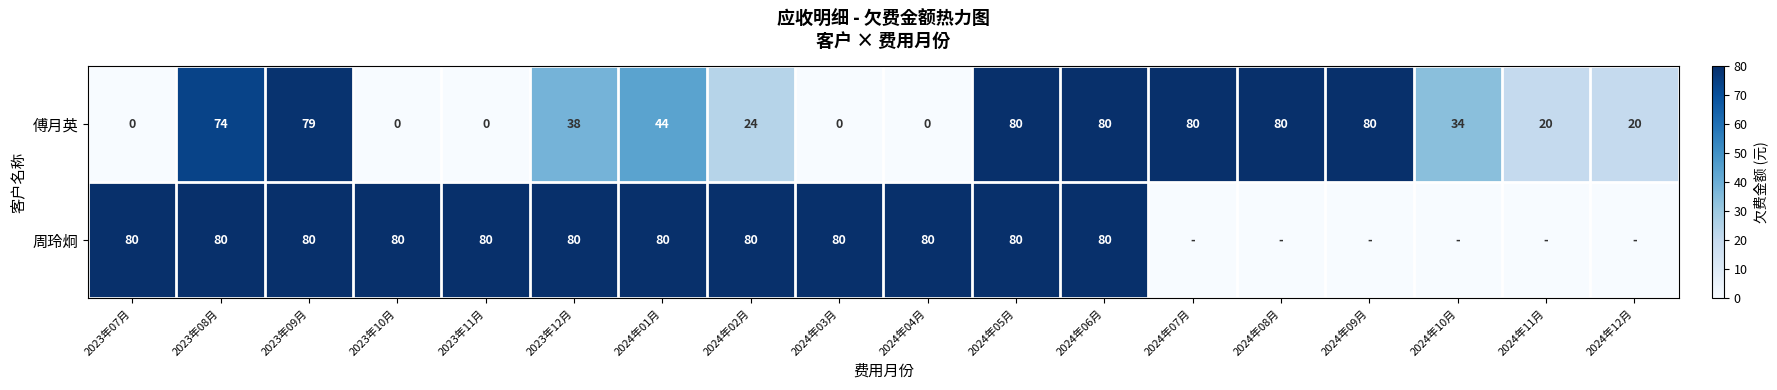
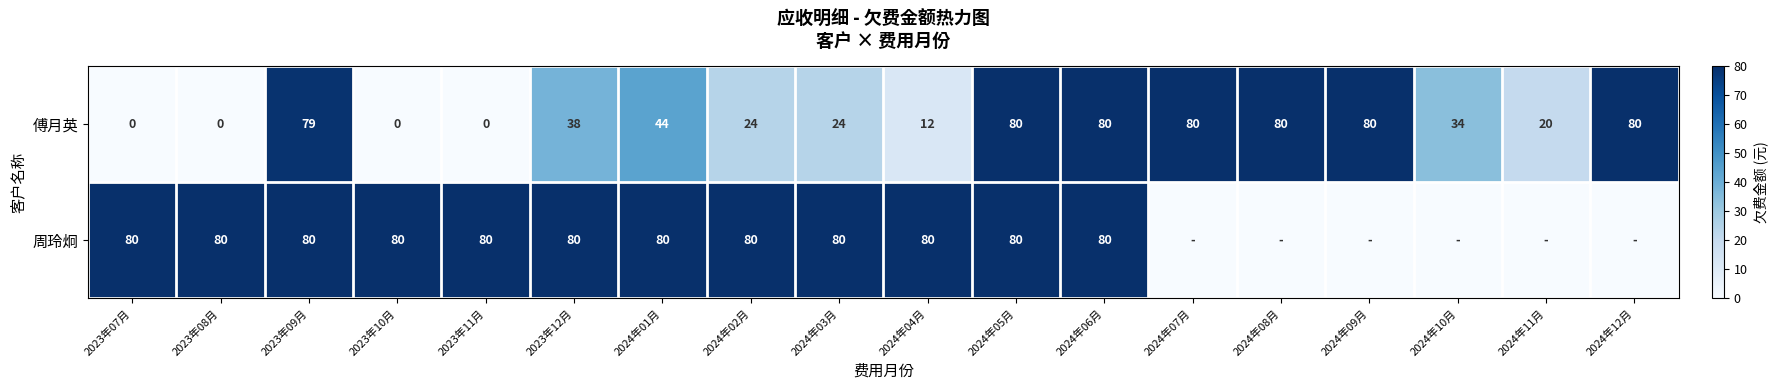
傅月英, 2023年08月: 74 -> 0
傅月英, 2024年03月: 0 -> 24
傅月英, 2024年04月: 0 -> 12
傅月英, 2024年12月: 20 -> 80
